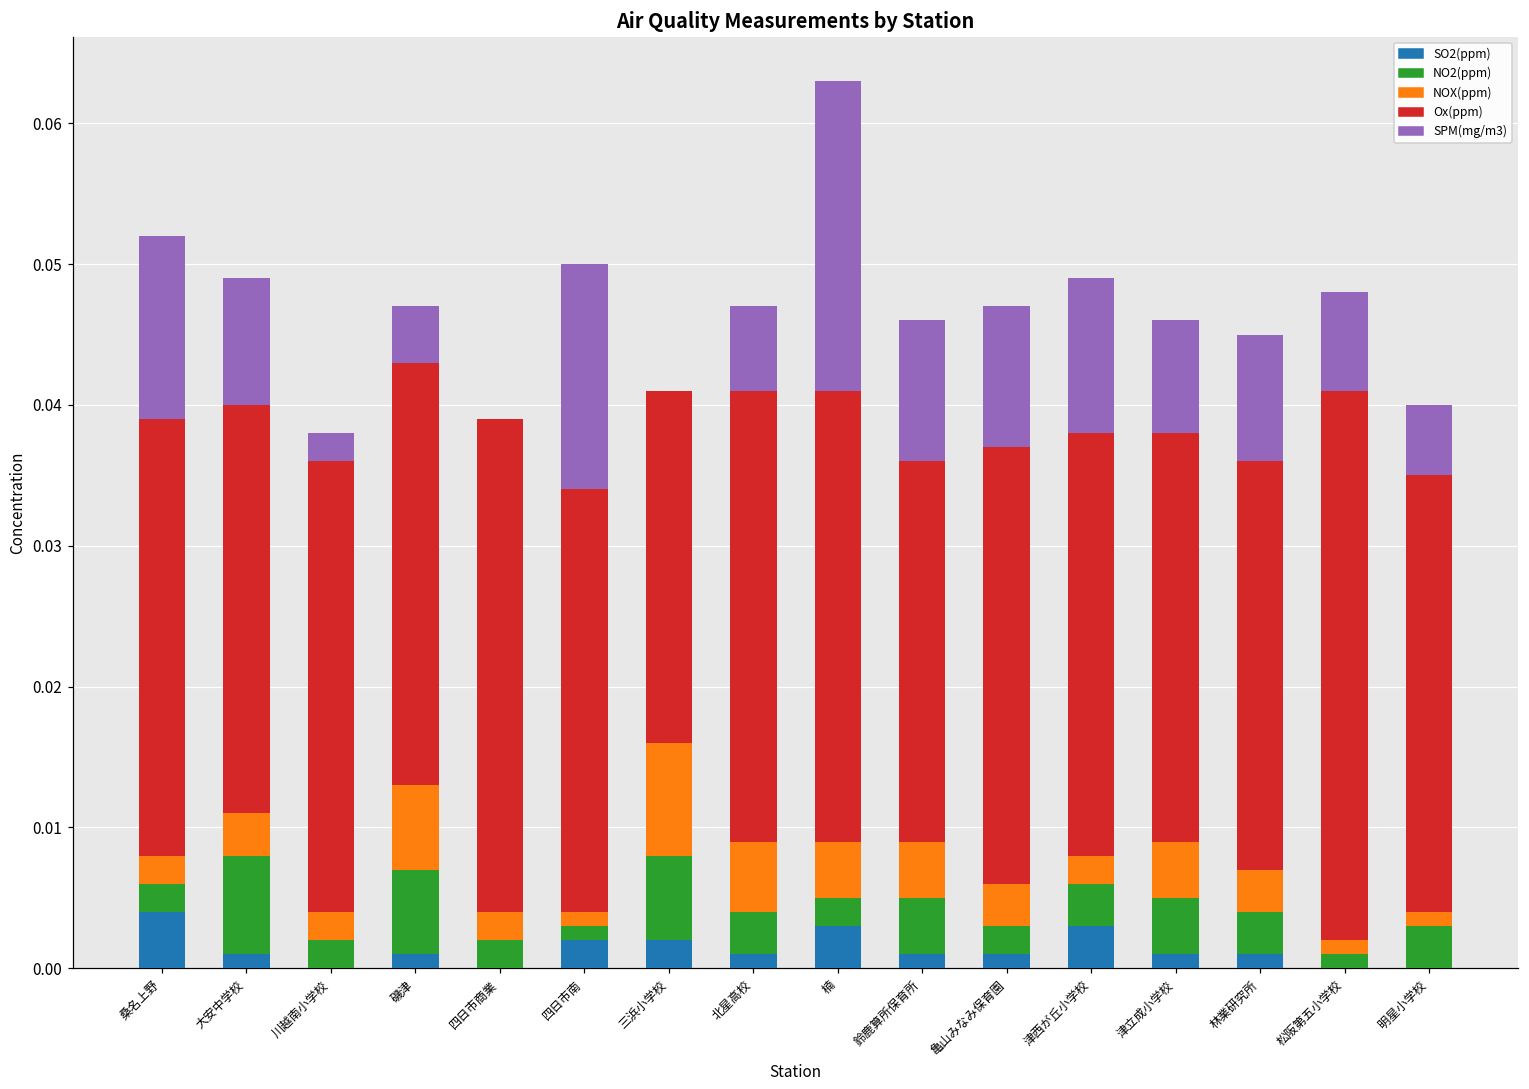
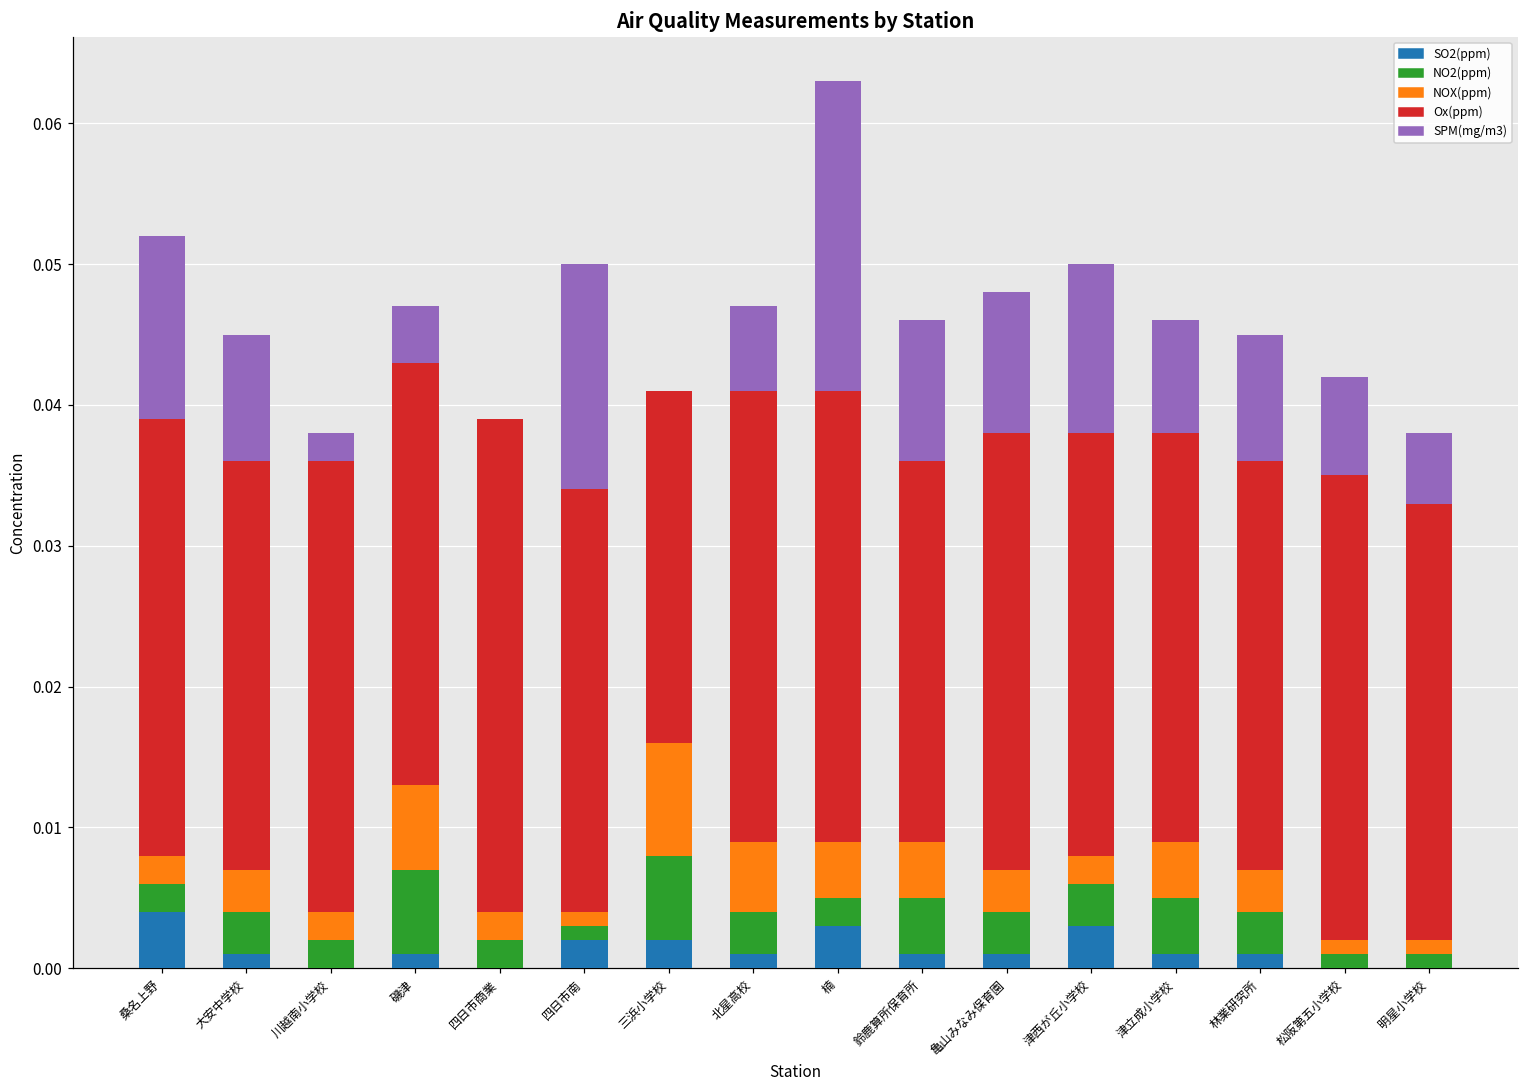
NO2(ppm), 大安中学校: 0.007 -> 0.003
NO2(ppm), 亀山みなみ保育園: 0.002 -> 0.003
SPM(mg/m3), 津西が丘小学校: 0.011 -> 0.012
Ox(ppm), 松阪第五小学校: 0.039 -> 0.033
NO2(ppm), 明星小学校: 0.003 -> 0.001
